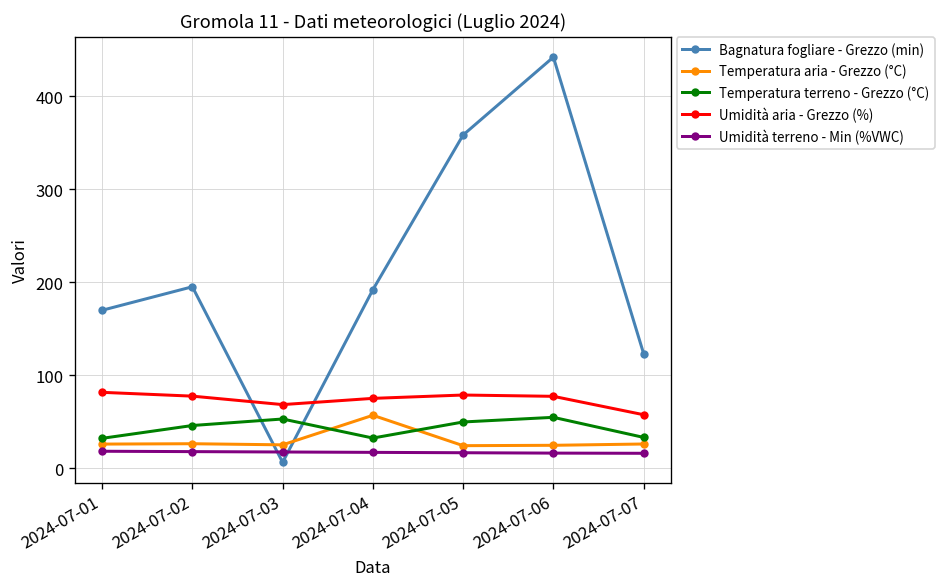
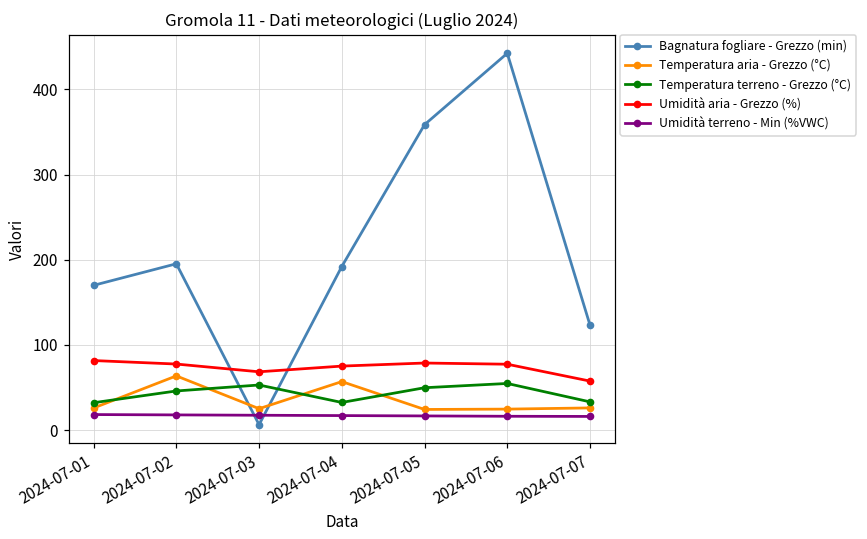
Temperatura aria - Grezzo (°C), 2024-07-02: 30 -> 60
